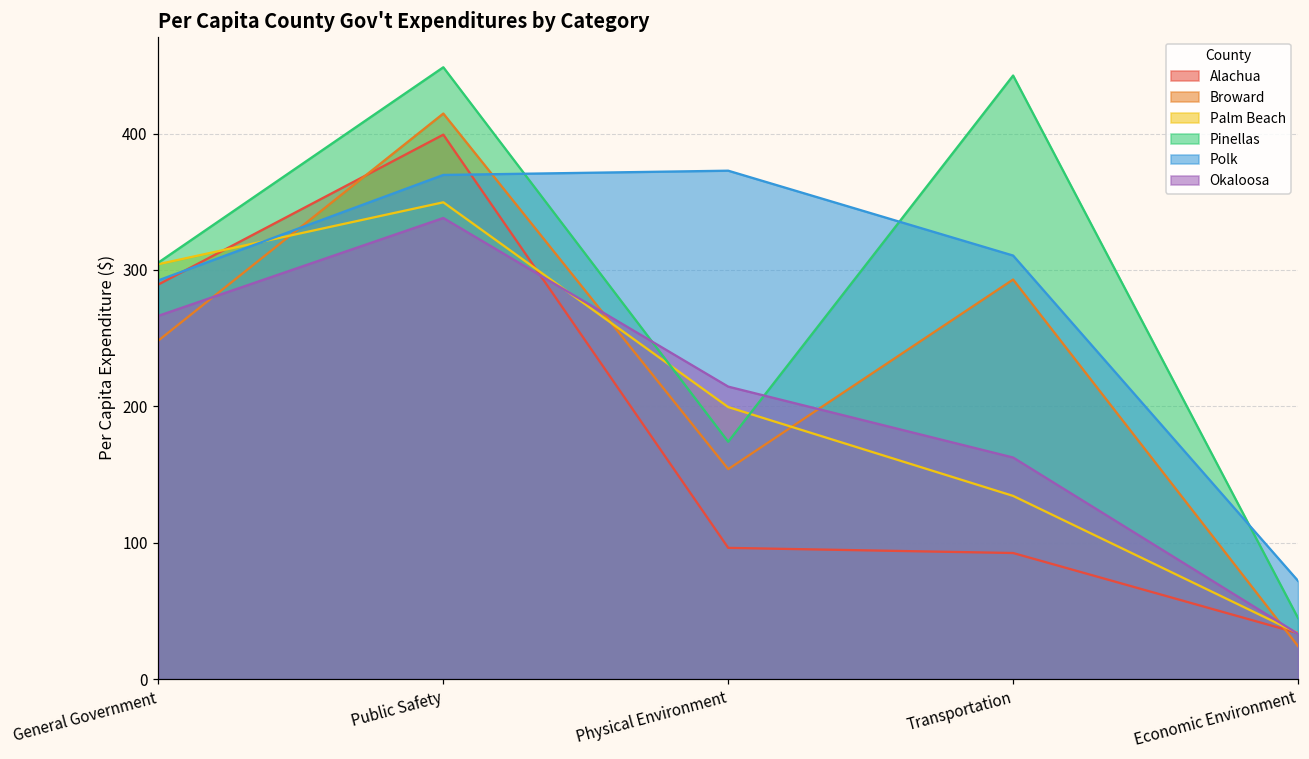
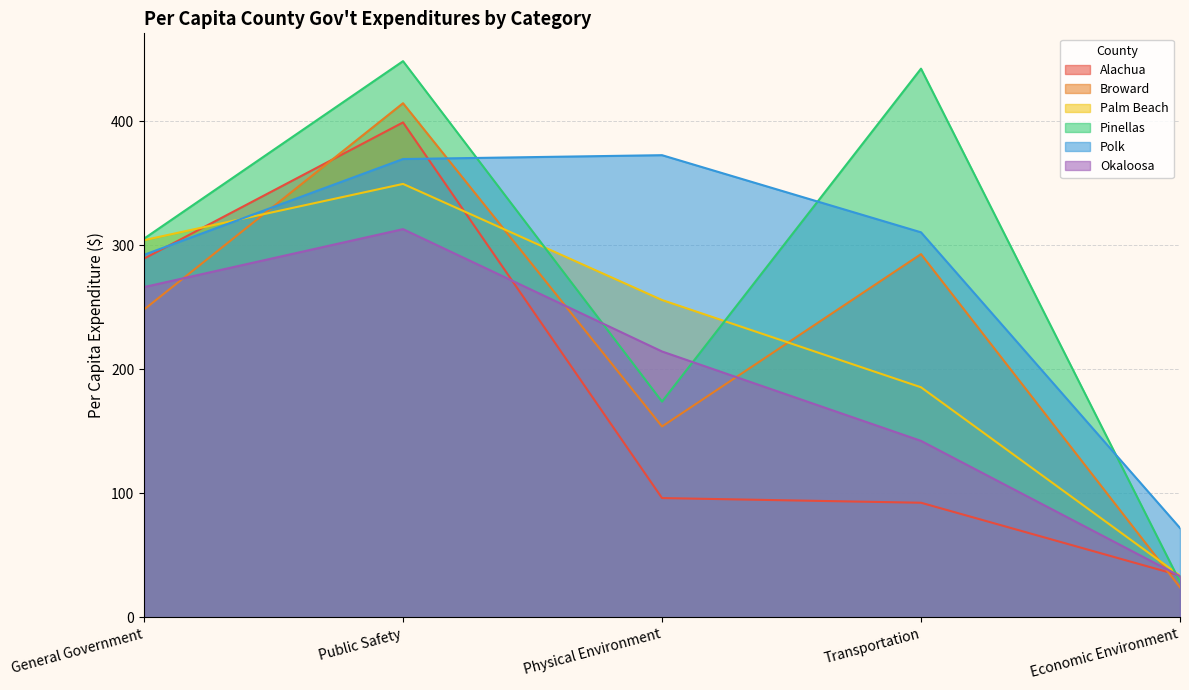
Okaloosa, Public Safety: 338 -> 313
Palm Beach, Physical Environment: 199 -> 256
Palm Beach, Transportation: 134 -> 186
Okaloosa, Transportation: 162 -> 142
Pinellas, Economic Environment: 45 -> 29
